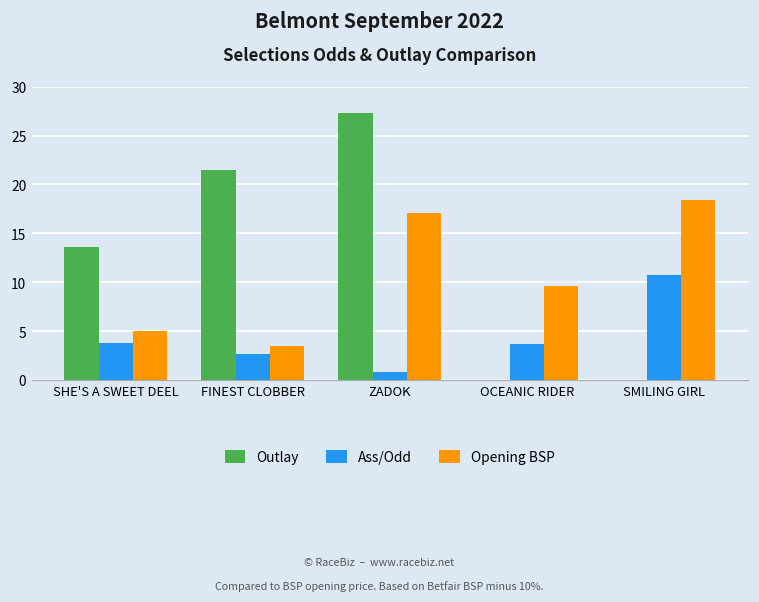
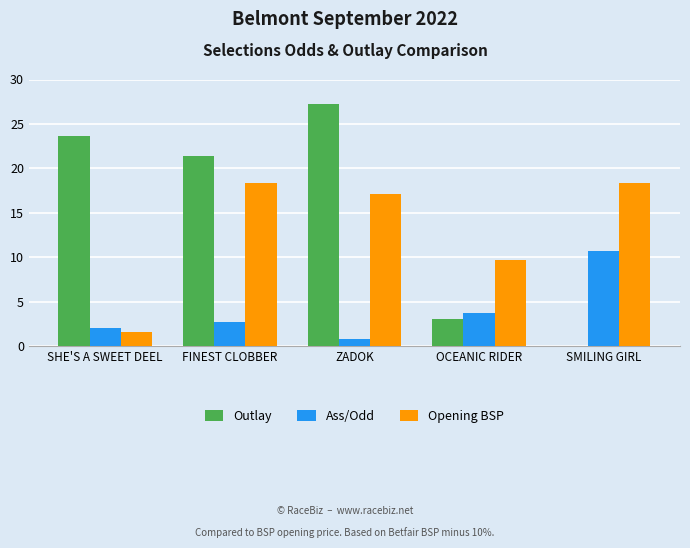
Outlay, SHE'S A SWEET DEEL: 14 -> 24
Ass/Odd, SHE'S A SWEET DEEL: 4 -> 2
Opening BSP, SHE'S A SWEET DEEL: 5 -> 2
Opening BSP, FINEST CLOBBER: 3 -> 18
Outlay, OCEANIC RIDER: 0 -> 3
